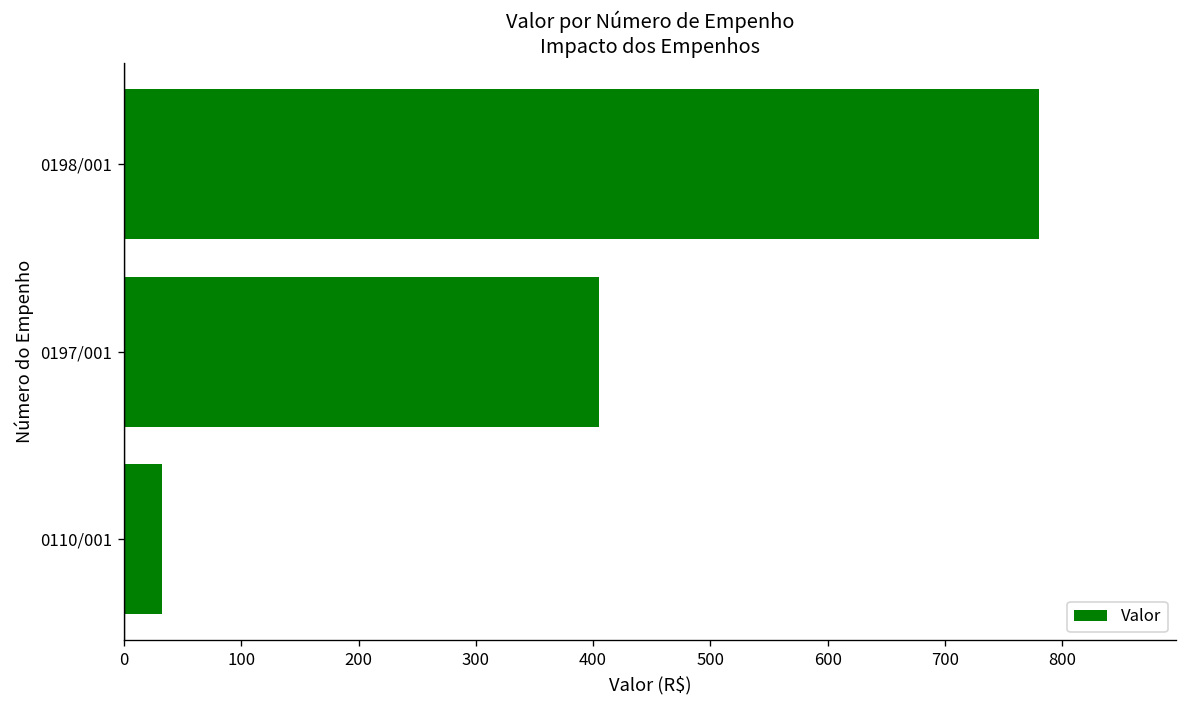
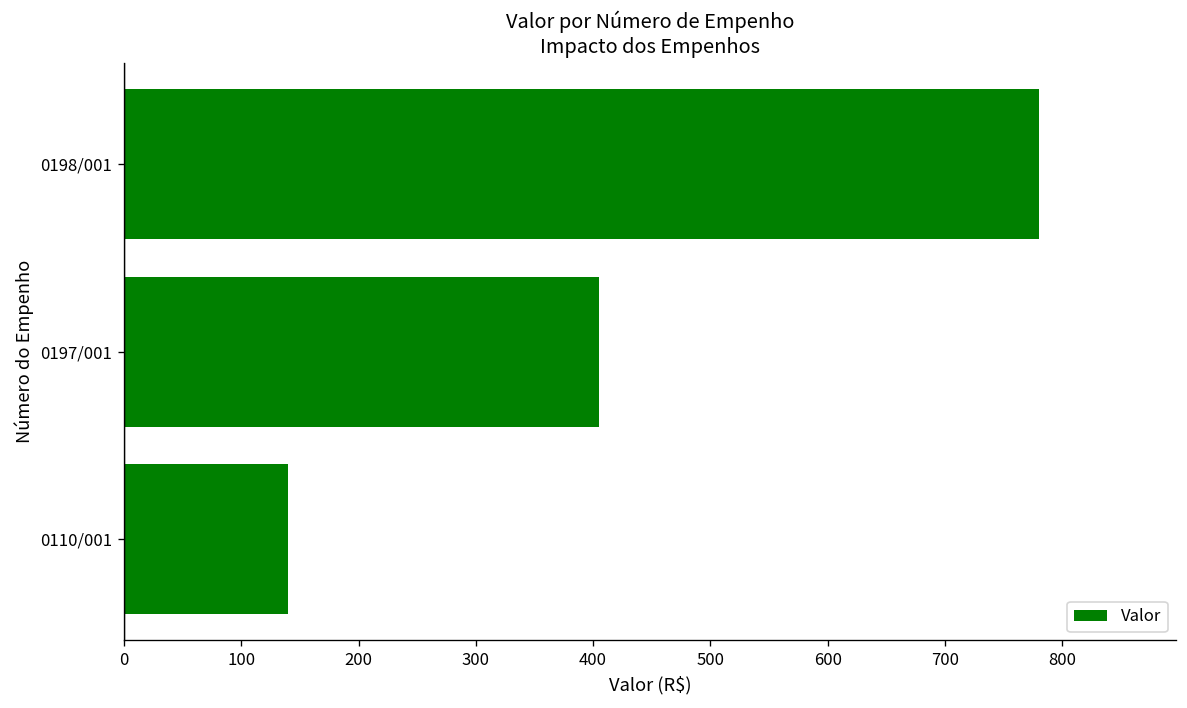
0110/001: 30 -> 140
